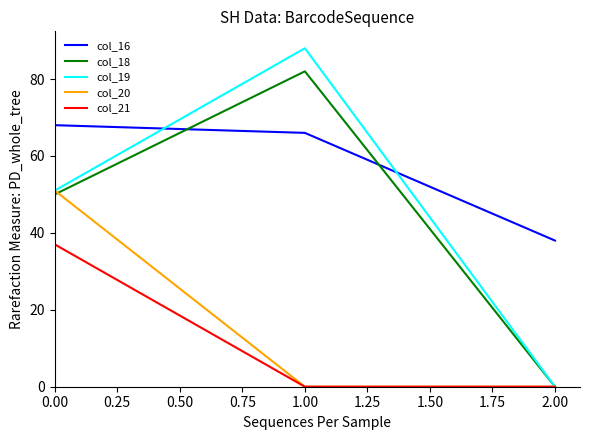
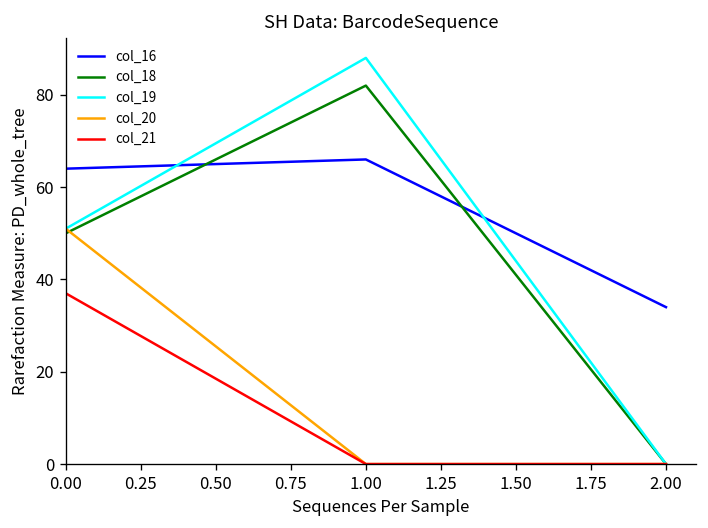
col_16, 0.00: 68 -> 64
col_16, 2.00: 38 -> 34
